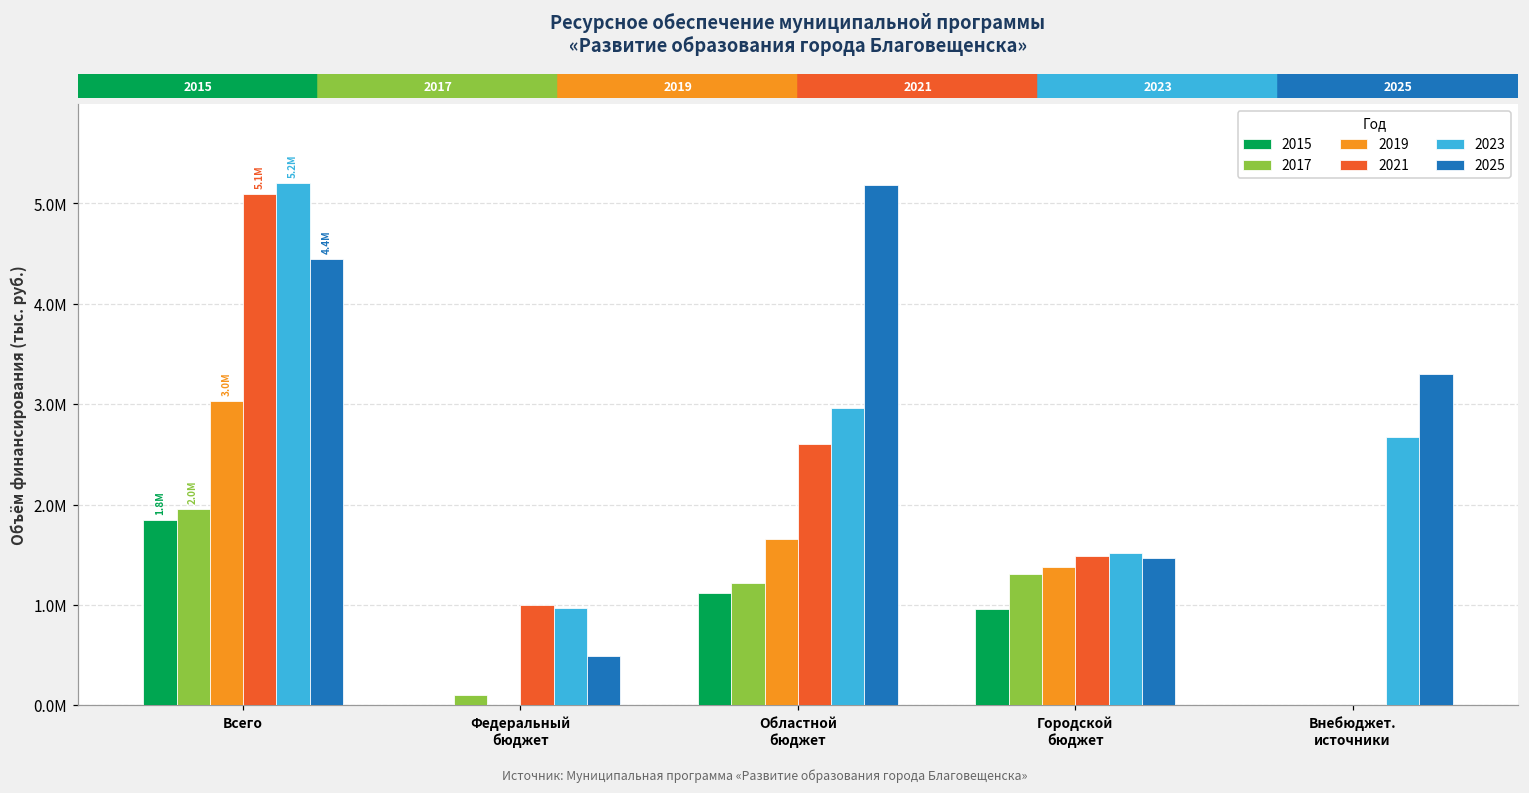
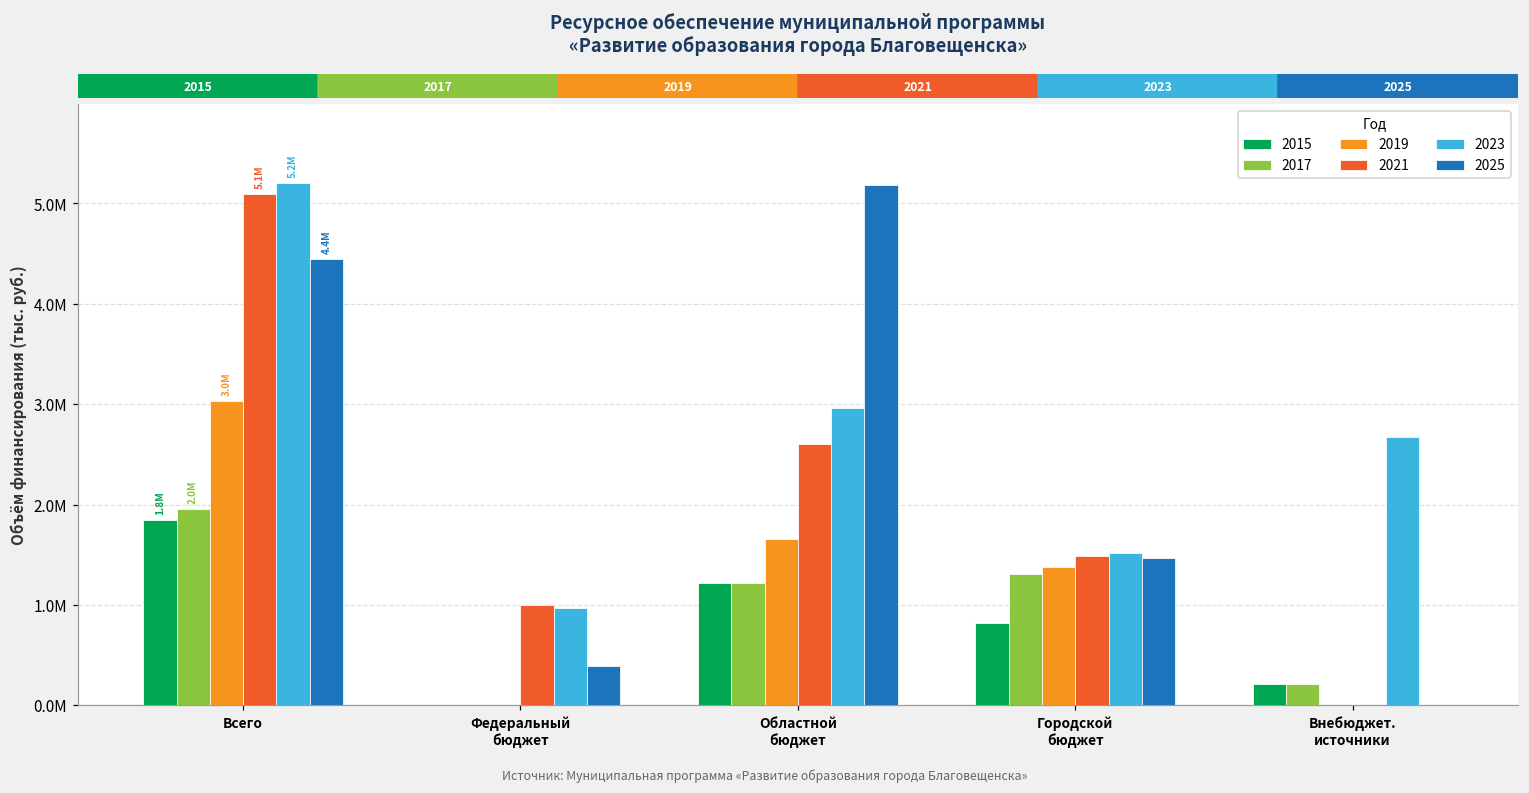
2017, Федеральный бюджет: 0.1М -> 0.0М
2025, Федеральный бюджет: 0.5М -> 0.4М
2015, Областной бюджет: 1.1М -> 1.2М
2015, Городской бюджет: 1.0М -> 0.8М
2015, Внебюджет. источники: 0.0М -> 0.2М
2017, Внебюджет. источники: 0.0М -> 0.2М
2025, Внебюджет. источники: 3.3М -> 0.0М
